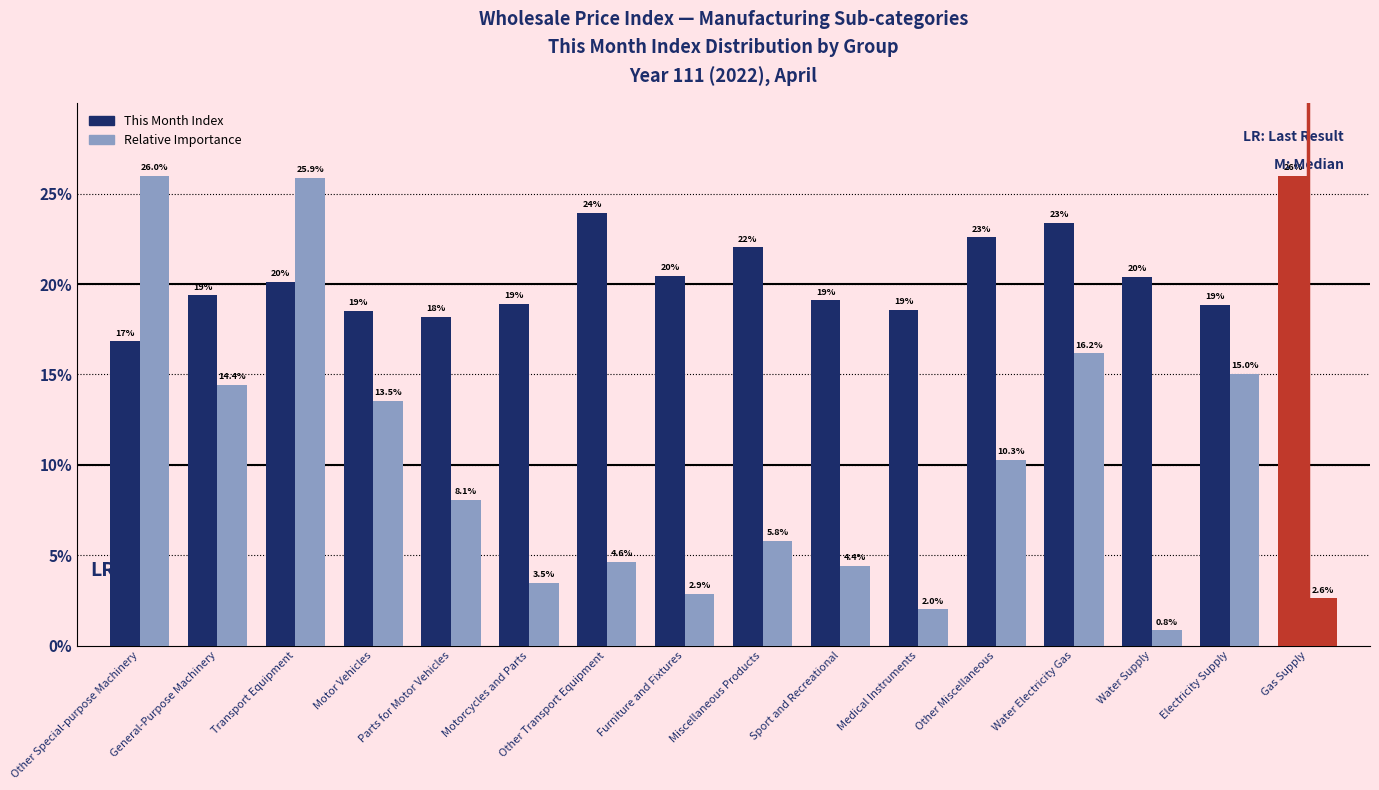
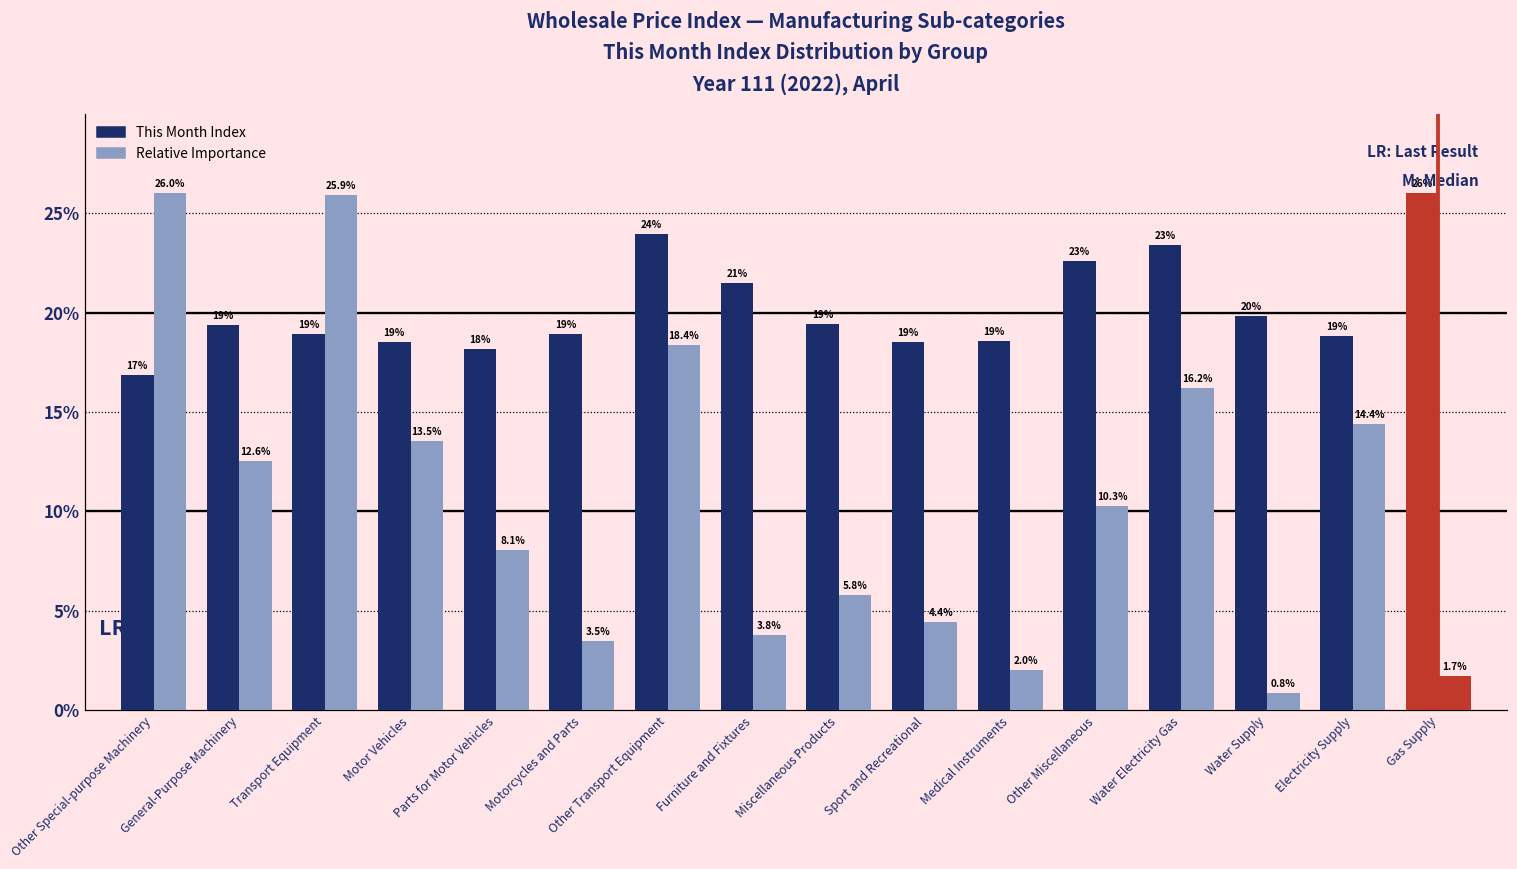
Relative Importance, General-Purpose Machinery: 14.4% -> 12.6%
This Month Index, Transport Equipment: 20% -> 19%
Relative Importance, Other Transport Equipment: 4.6% -> 18.4%
This Month Index, Furniture and Fixtures: 20% -> 21%
Relative Importance, Furniture and Fixtures: 2.9% -> 3.8%
This Month Index, Miscellaneous Products: 22% -> 19%
This Month Index, Sport and Recreational: 19.1% -> 18.5%
This Month Index, Water Supply: 20.4% -> 19.8%
Relative Importance, Electricity Supply: 15.0% -> 14.4%
Relative Importance, Gas Supply: 2.6% -> 1.7%
